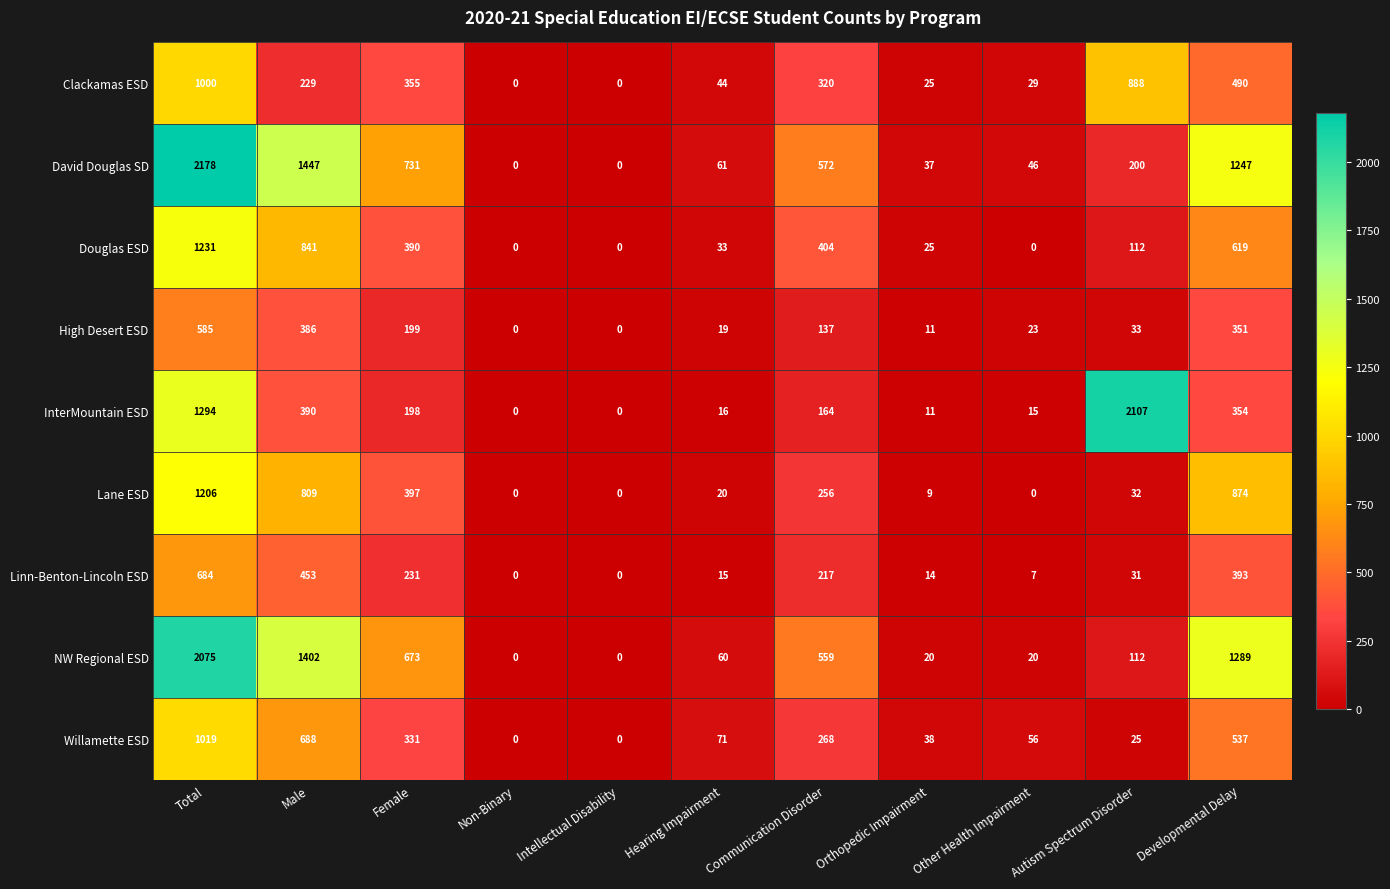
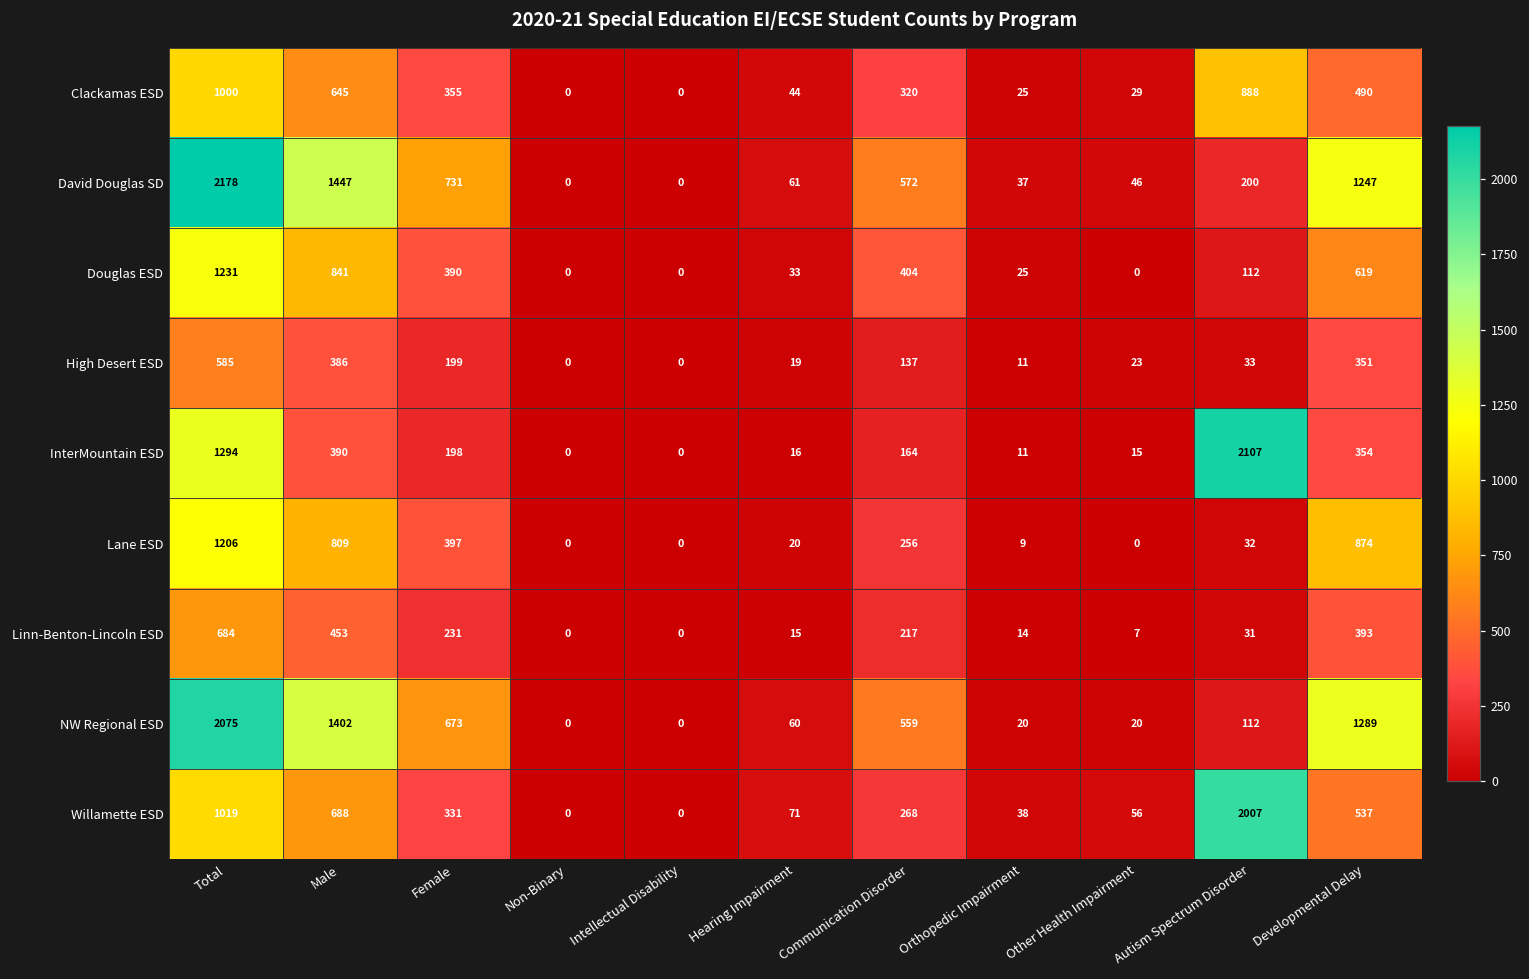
Clackamas ESD, Male: 229 -> 645
Willamette ESD, Autism Spectrum Disorder: 25 -> 2007
